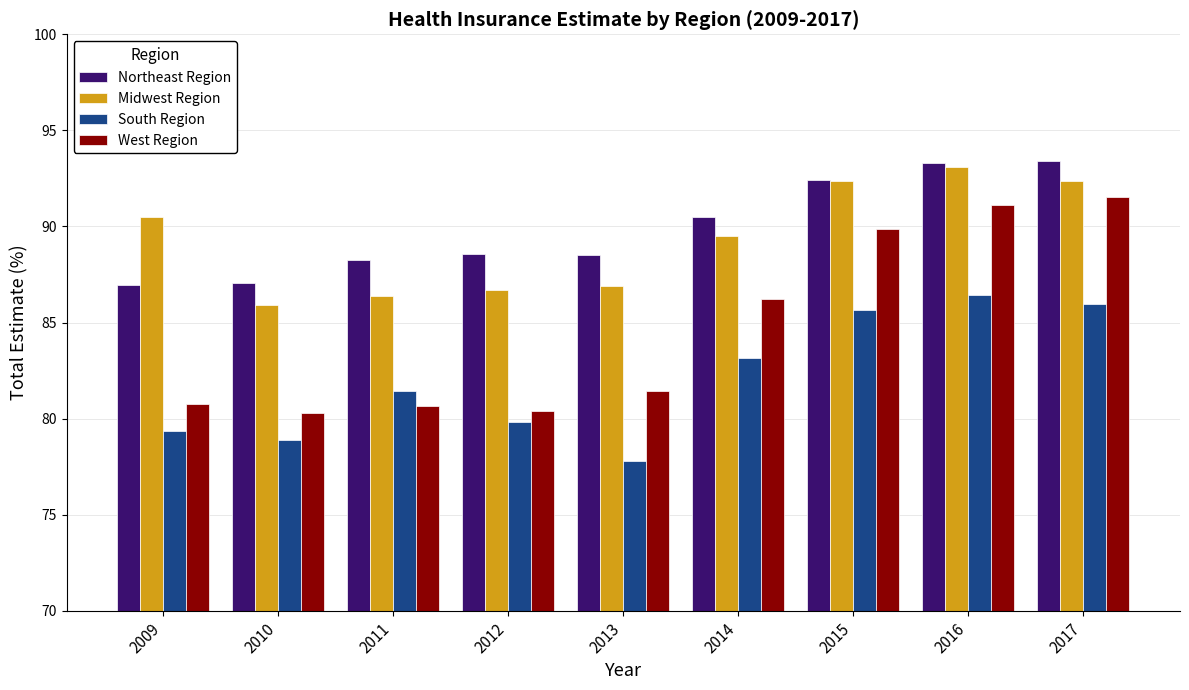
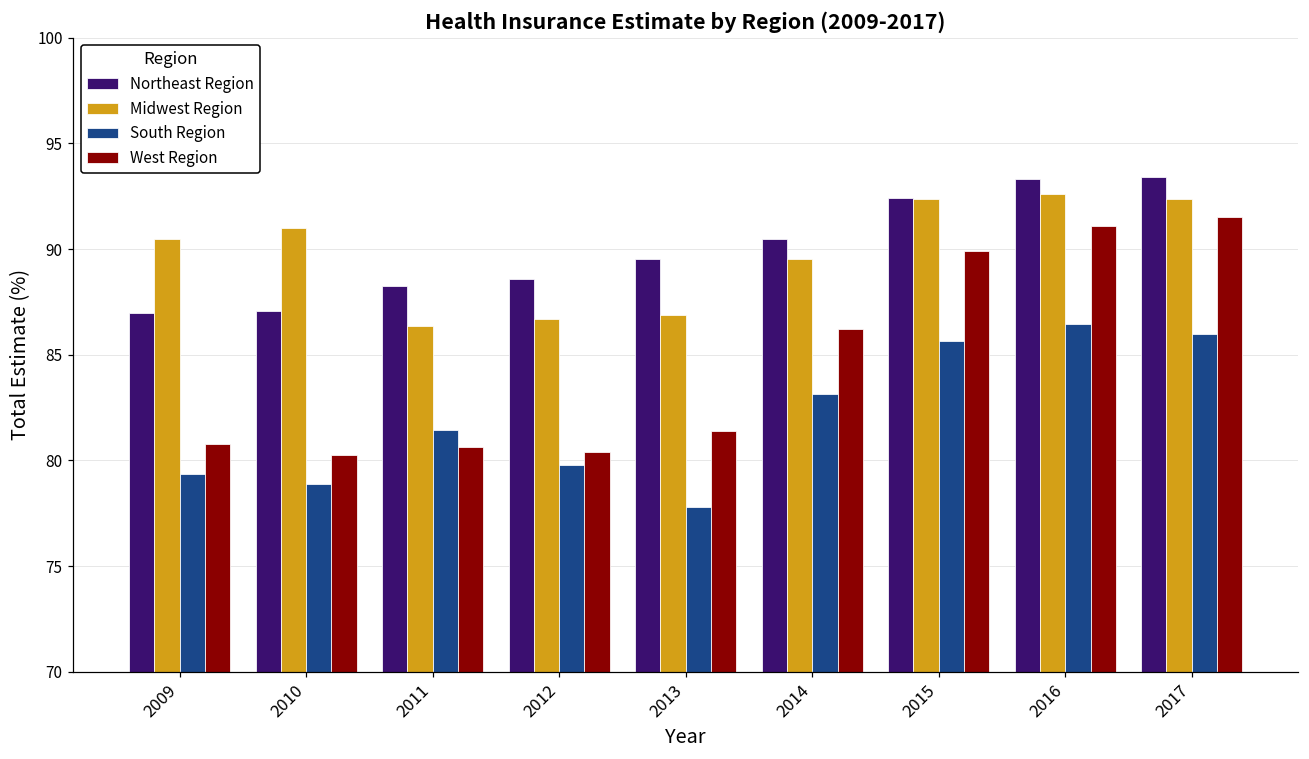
Midwest Region, 2010: 85.9 -> 91.0
Northeast Region, 2013: 88.5 -> 89.5
Midwest Region, 2016: 93.1 -> 92.6
